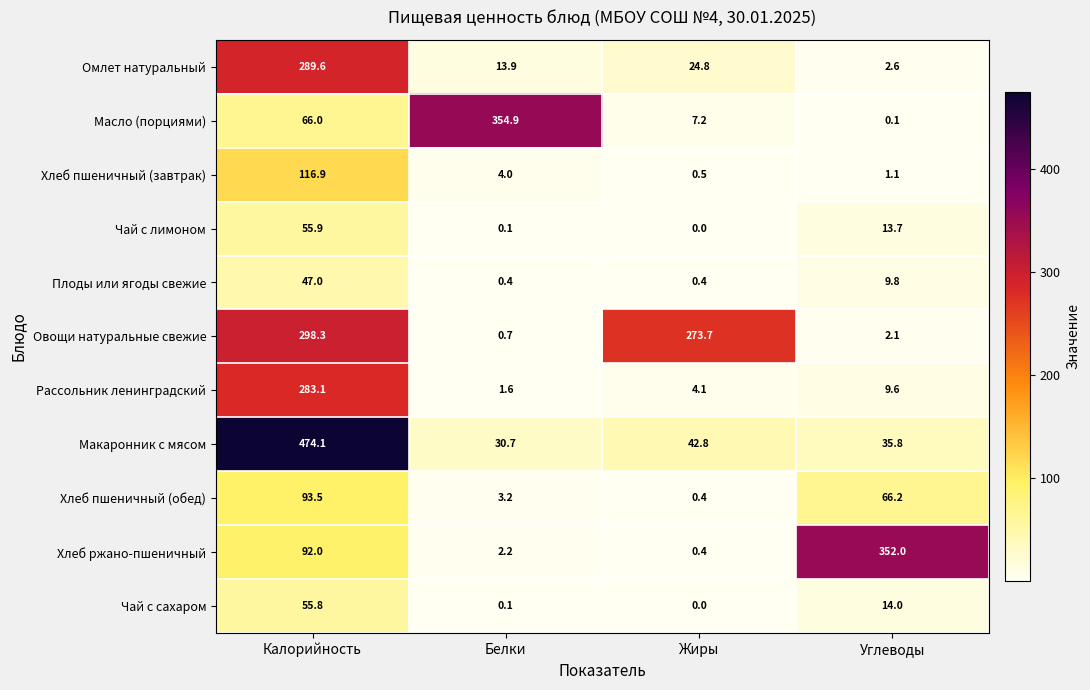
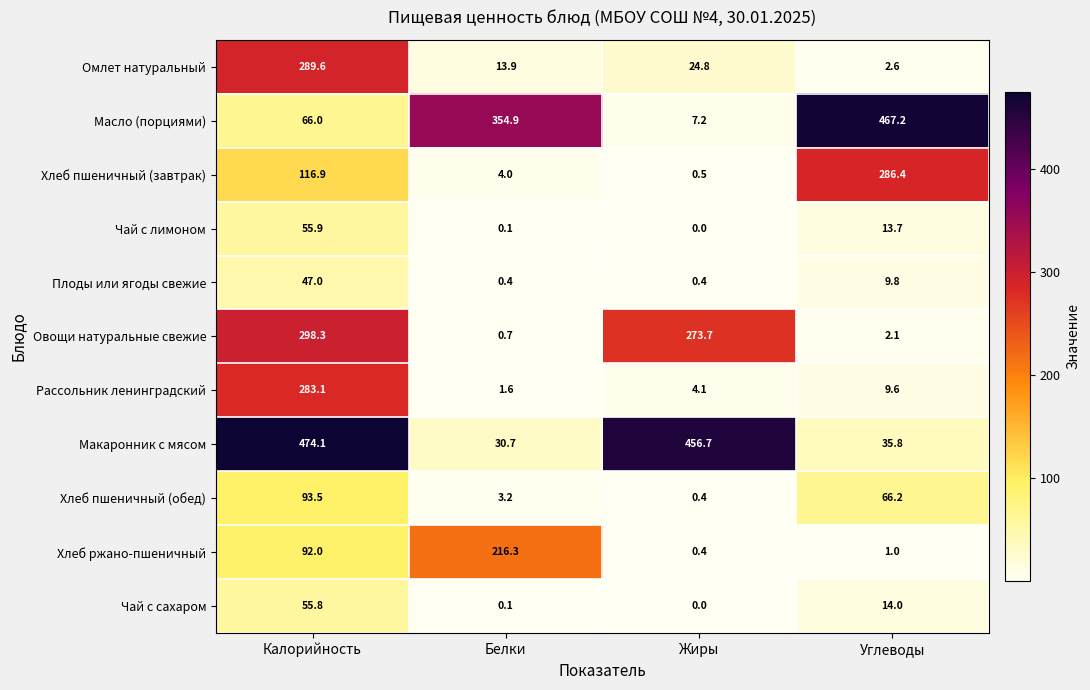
Масло (порциями), Углеводы: 0.1 -> 467.2
Хлеб пшеничный (завтрак), Углеводы: 1.1 -> 286.4
Макаронник с мясом, Жиры: 42.8 -> 456.7
Хлеб ржано-пшеничный, Белки: 2.2 -> 216.3
Хлеб ржано-пшеничный, Углеводы: 352.0 -> 1.0
